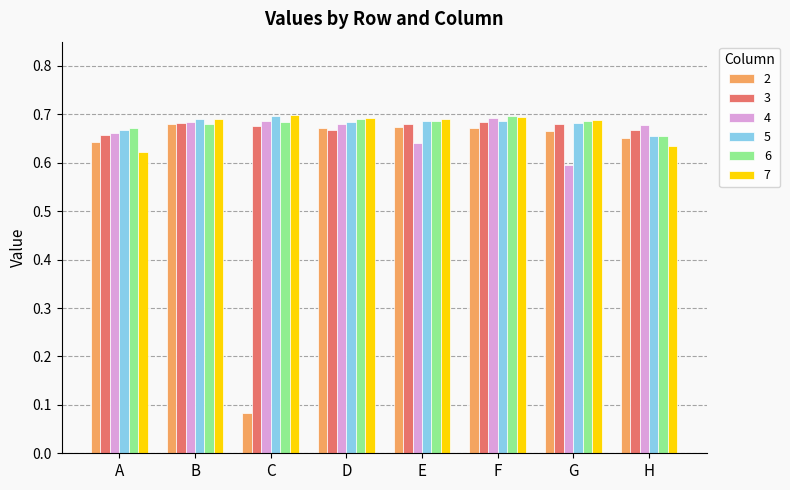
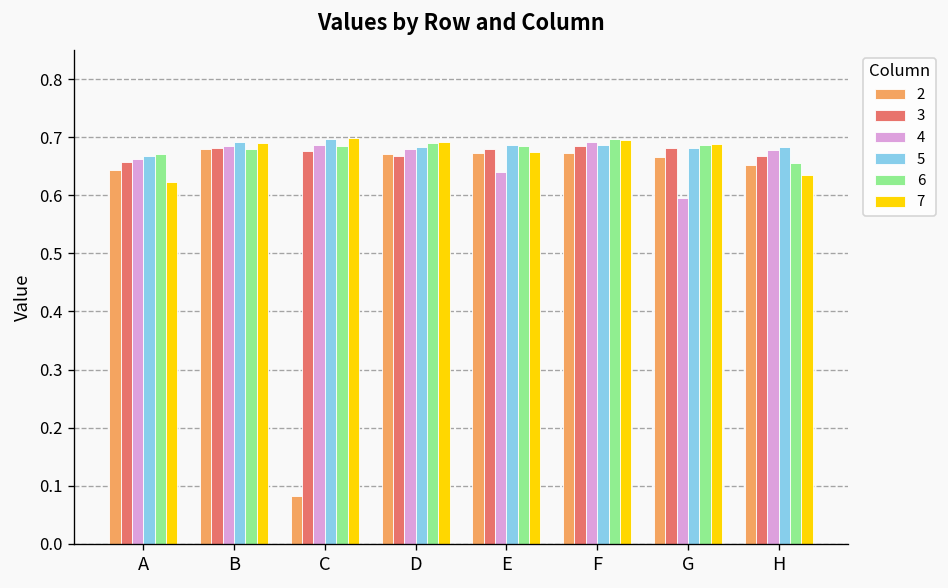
7, E: 0.69 -> 0.67
5, H: 0.65 -> 0.68
